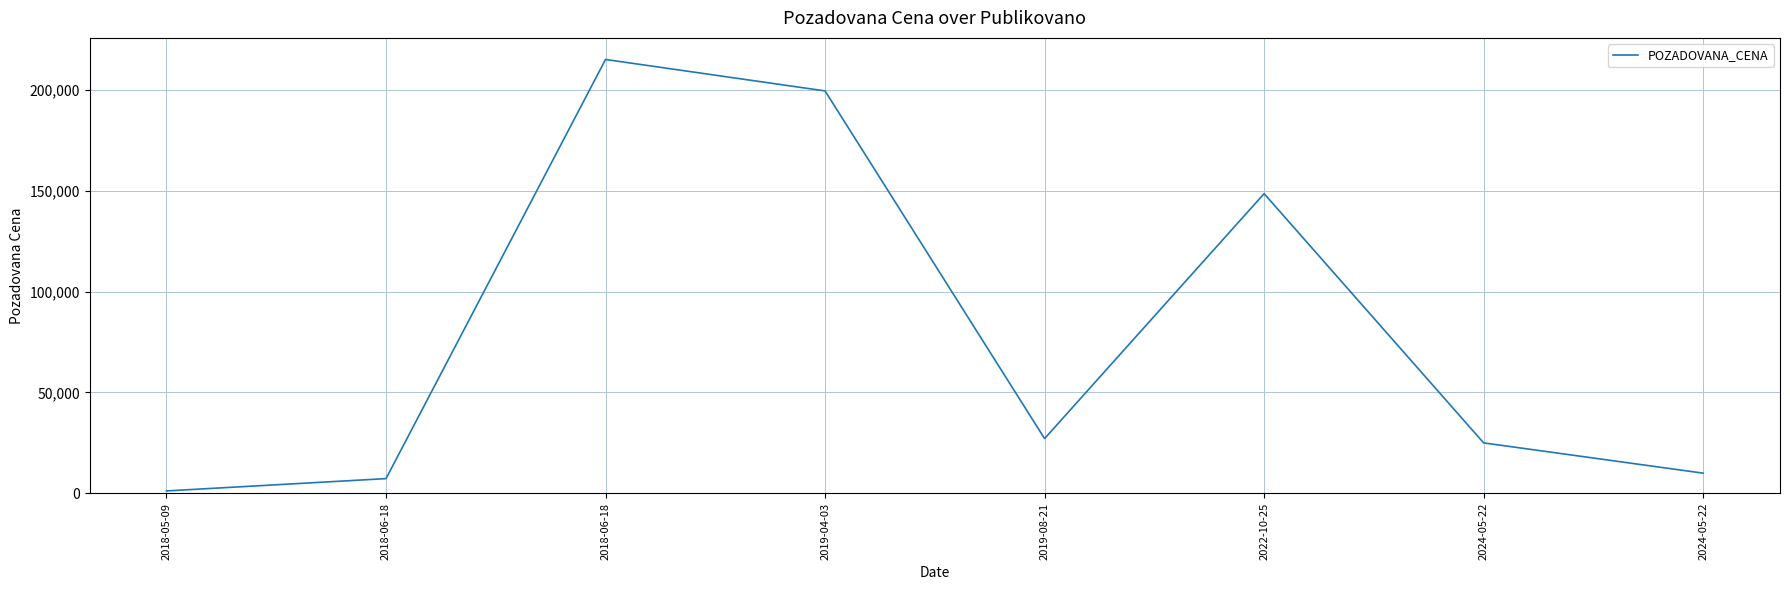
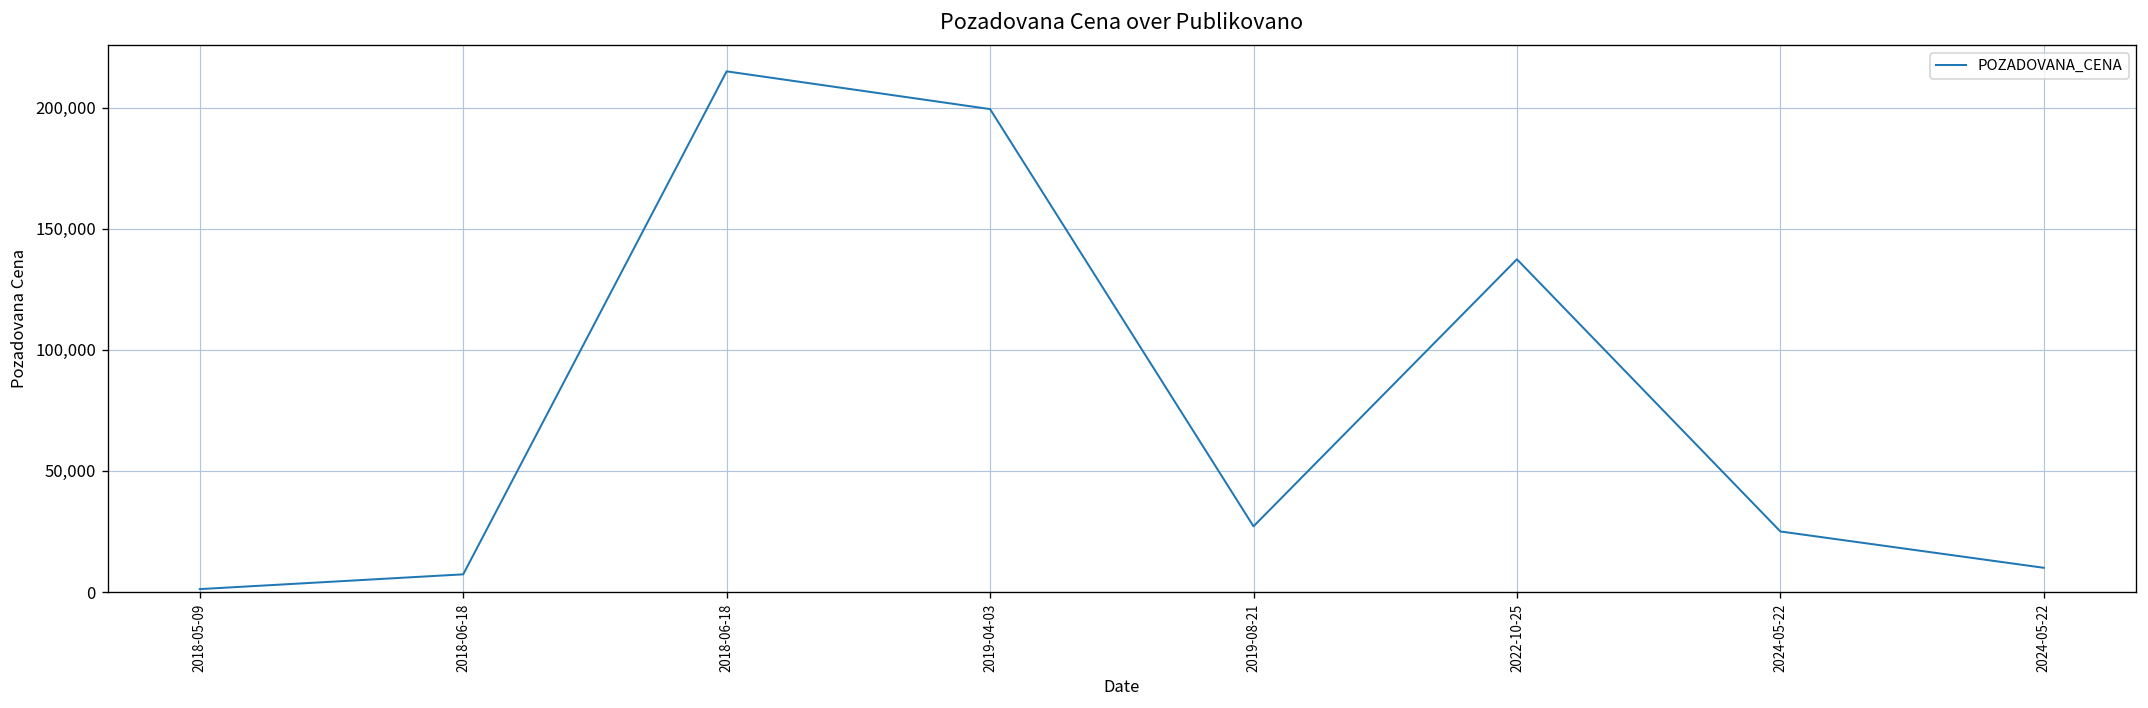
2022-10-25: 148,000 -> 137,000
